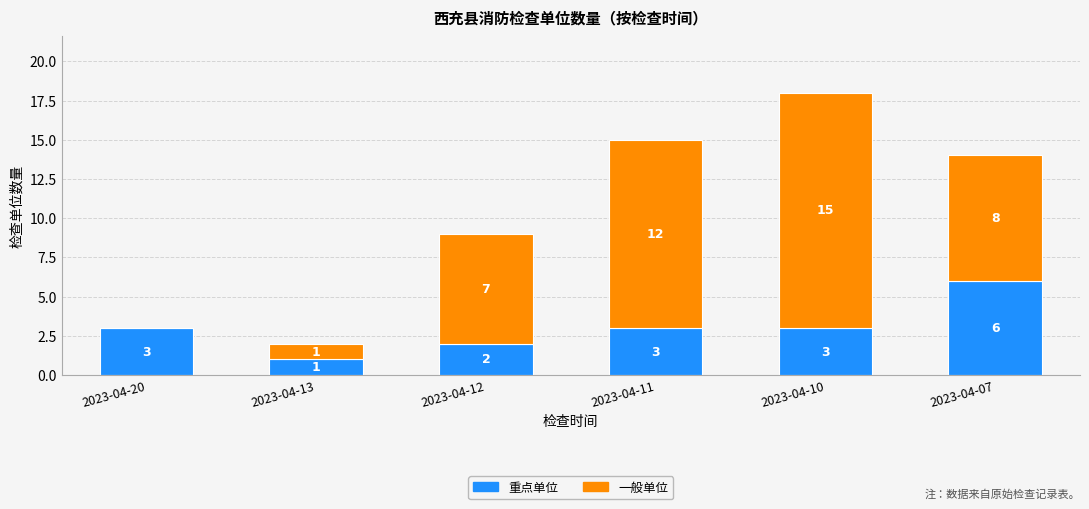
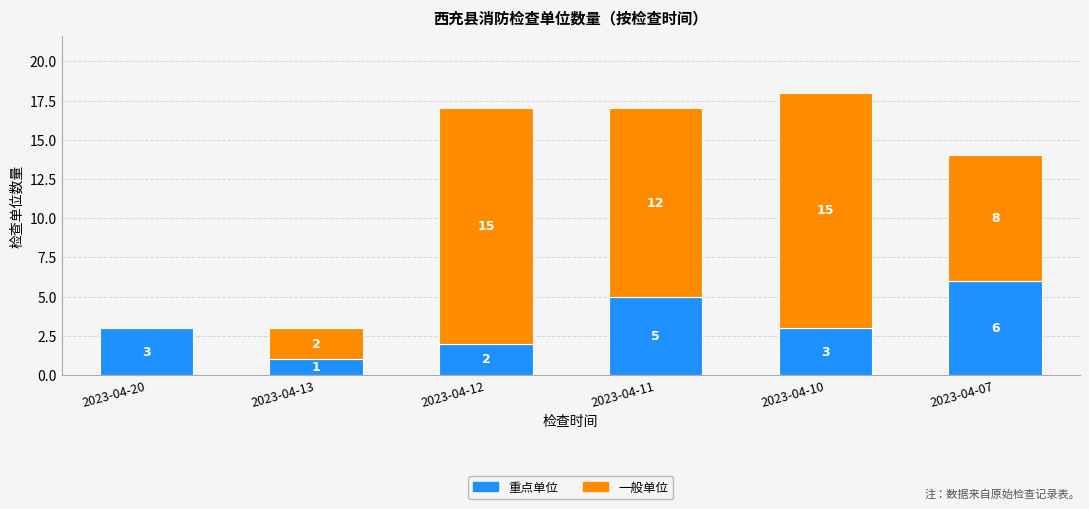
一般单位, 2023-04-13: 1 -> 2
一般单位, 2023-04-12: 7 -> 15
重点单位, 2023-04-11: 3 -> 5
